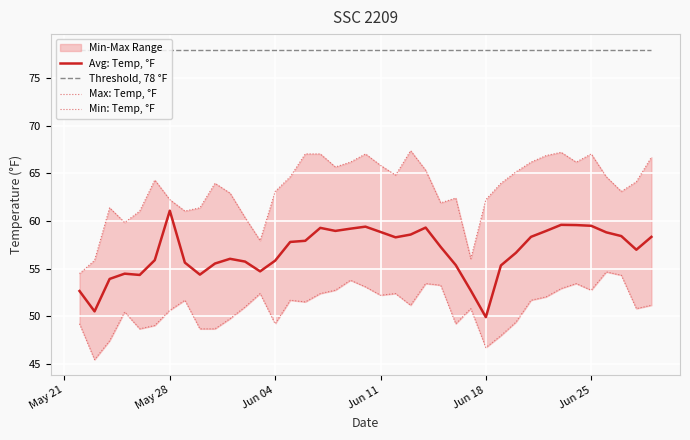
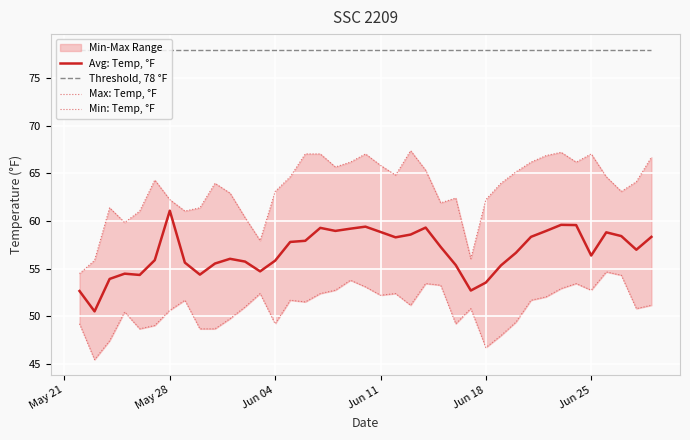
Avg: Temp, °F, Jun 18: 50 -> 54
Avg: Temp, °F, Jun 25: 60 -> 56
